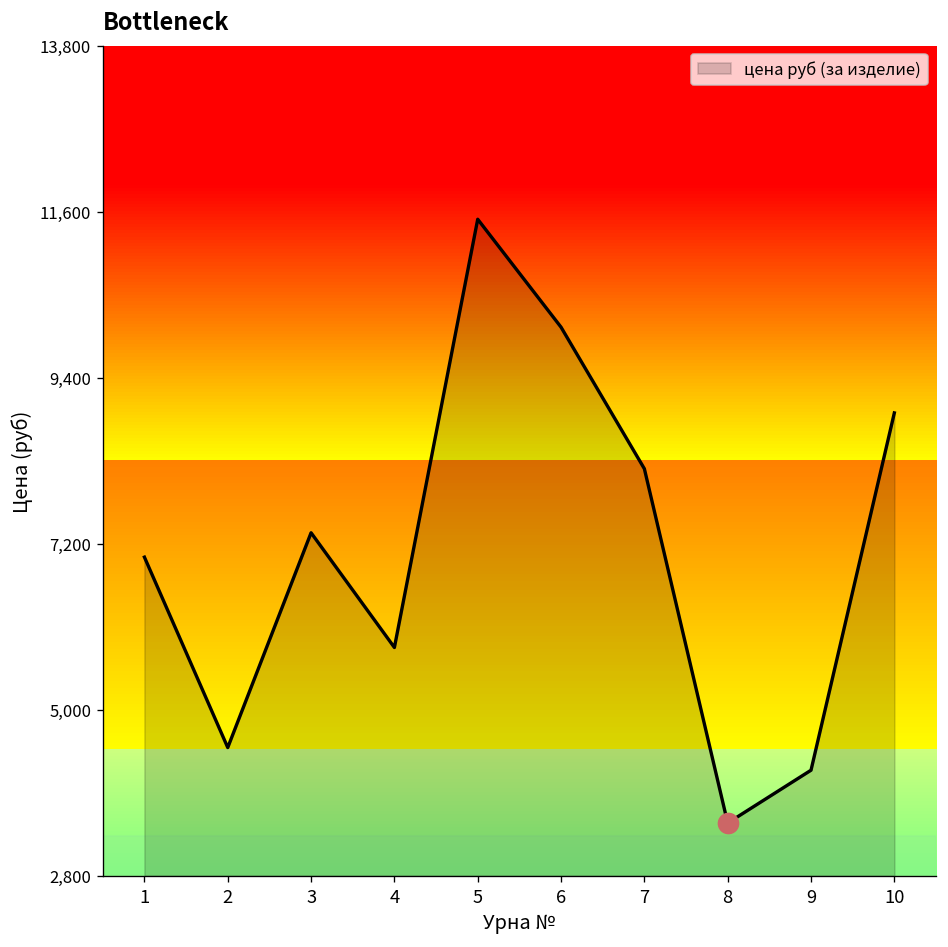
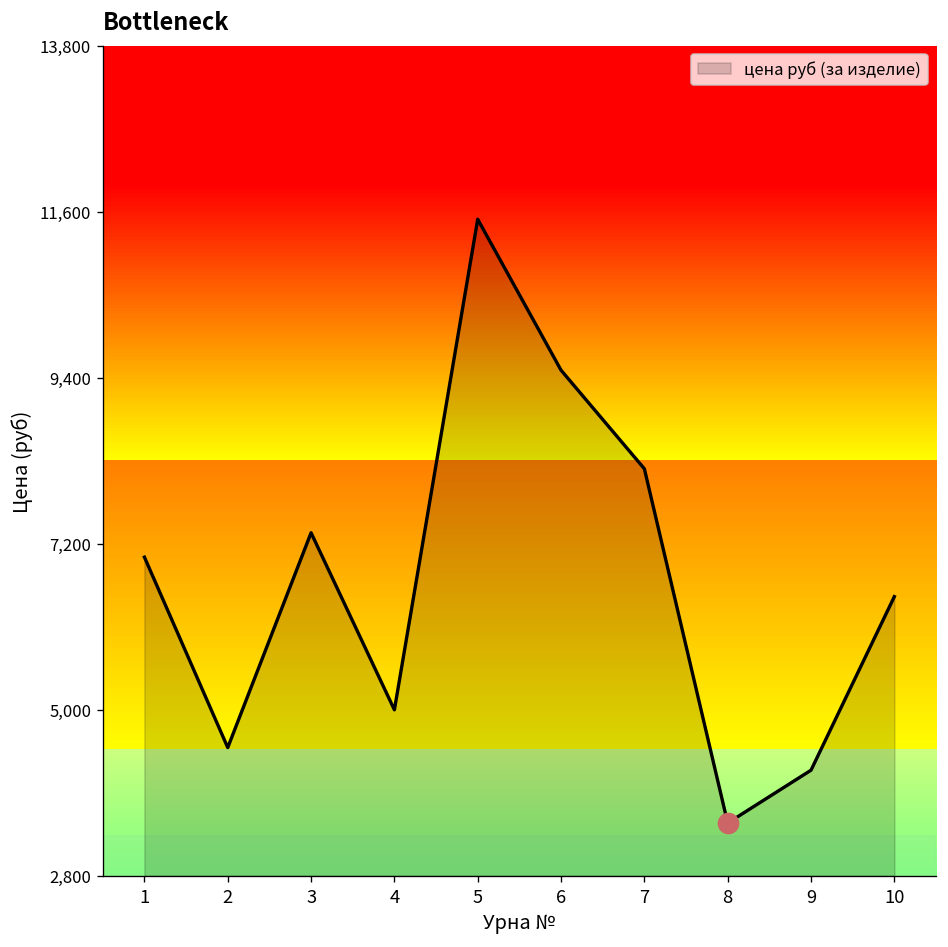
цена руб (за изделие), 4: 5,800 -> 5,000
цена руб (за изделие), 6: 10,100 -> 9,500
цена руб (за изделие), 10: 8,900 -> 6,500
